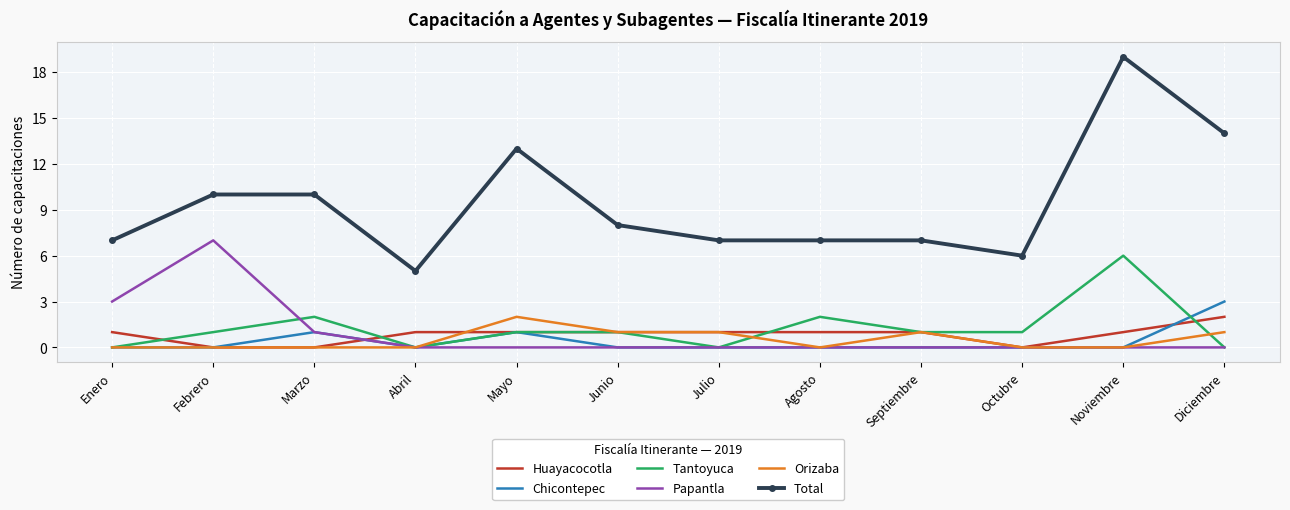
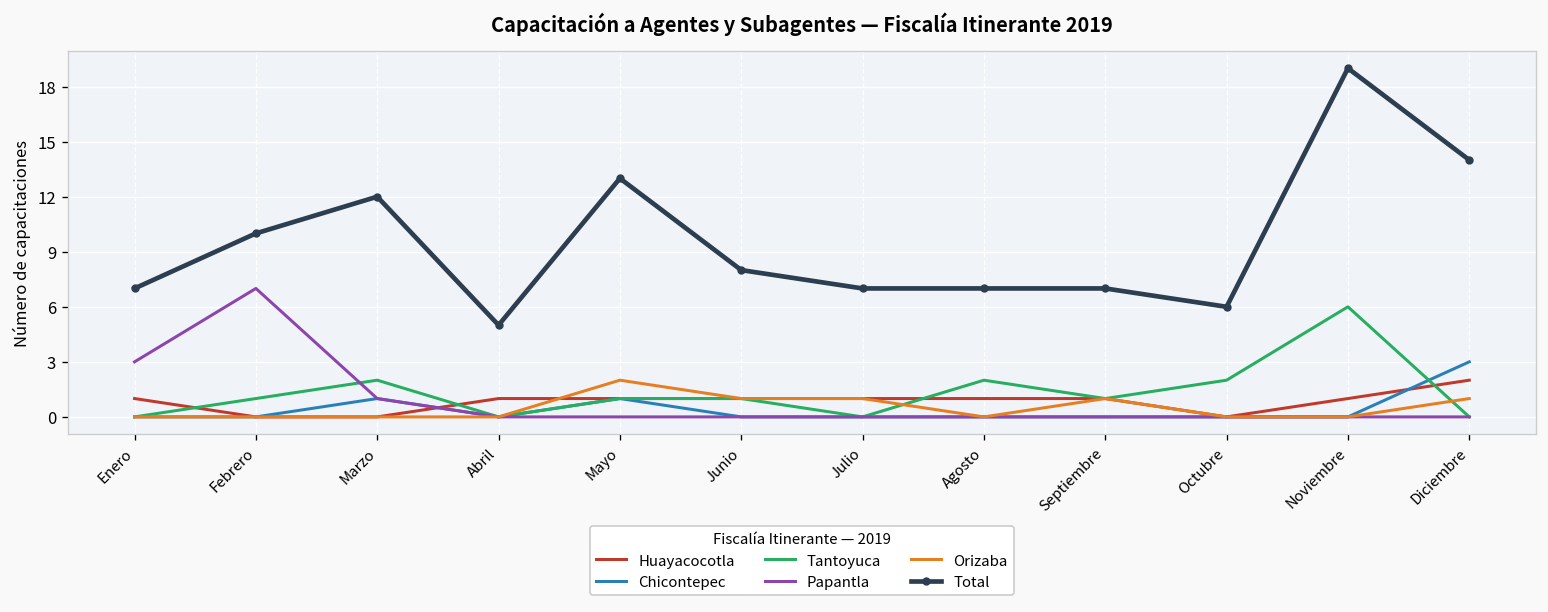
Total, Marzo: 10 -> 12
Tantoyuca, Octubre: 1 -> 2
